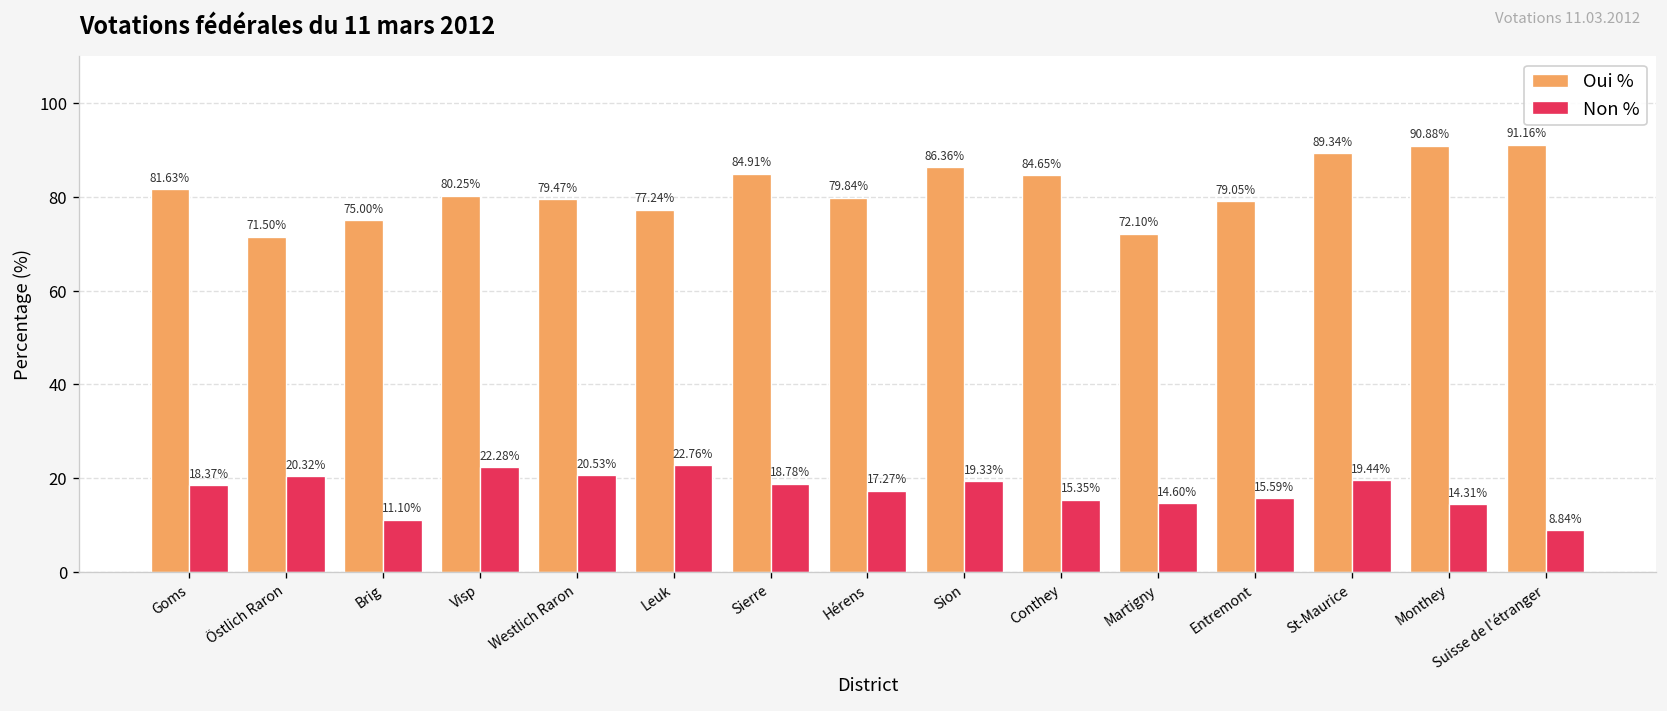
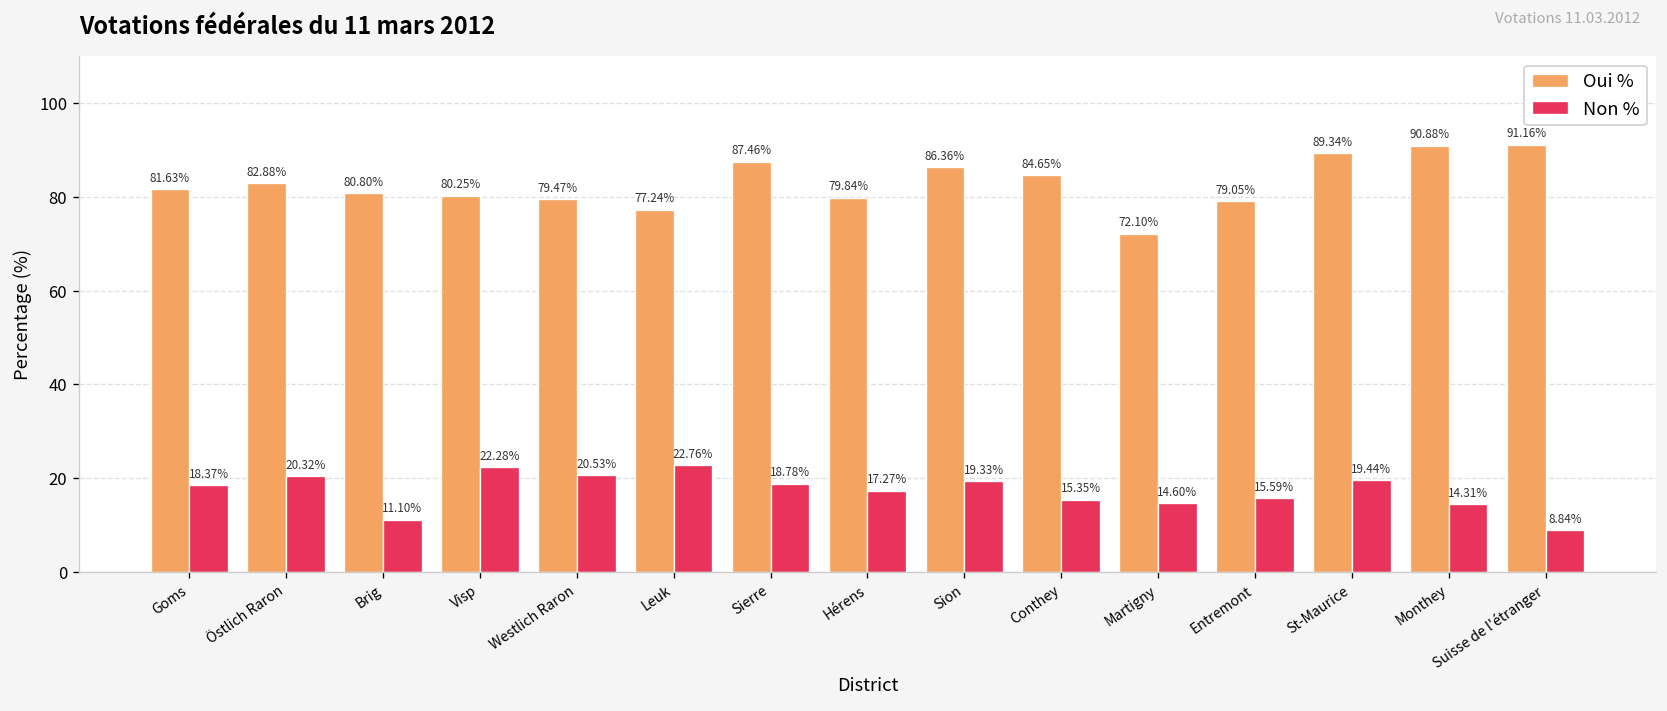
Oui %, Östlich Raron: 71.50% -> 82.88%
Oui %, Brig: 75.00% -> 80.80%
Oui %, Sierre: 84.91% -> 87.46%
